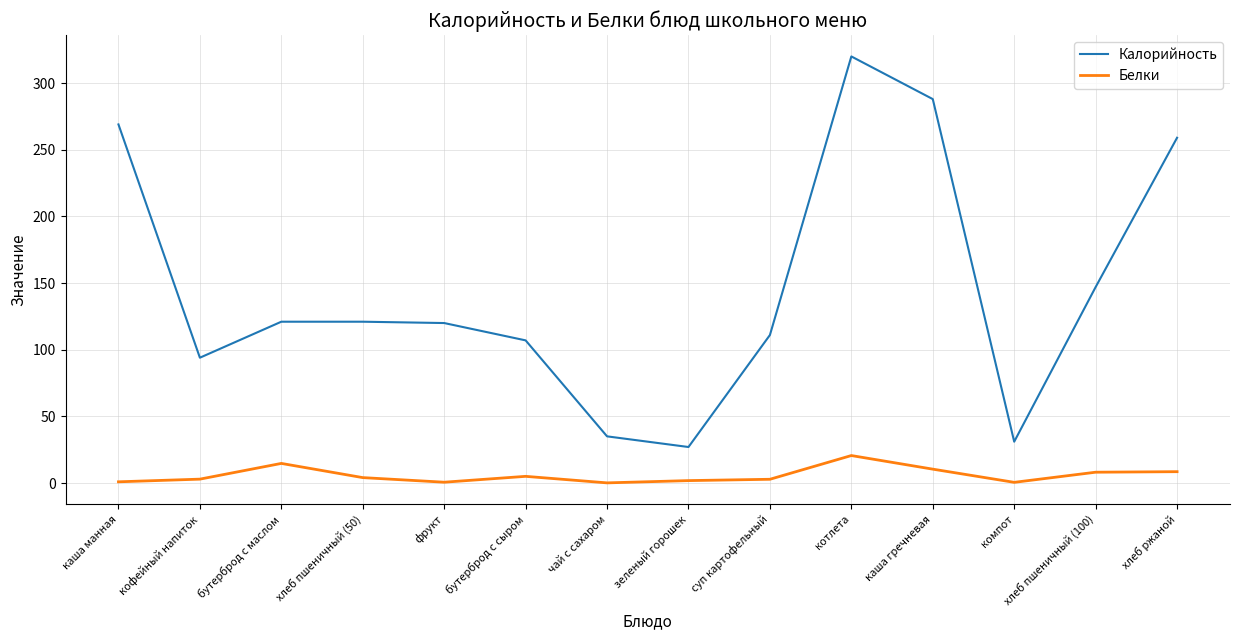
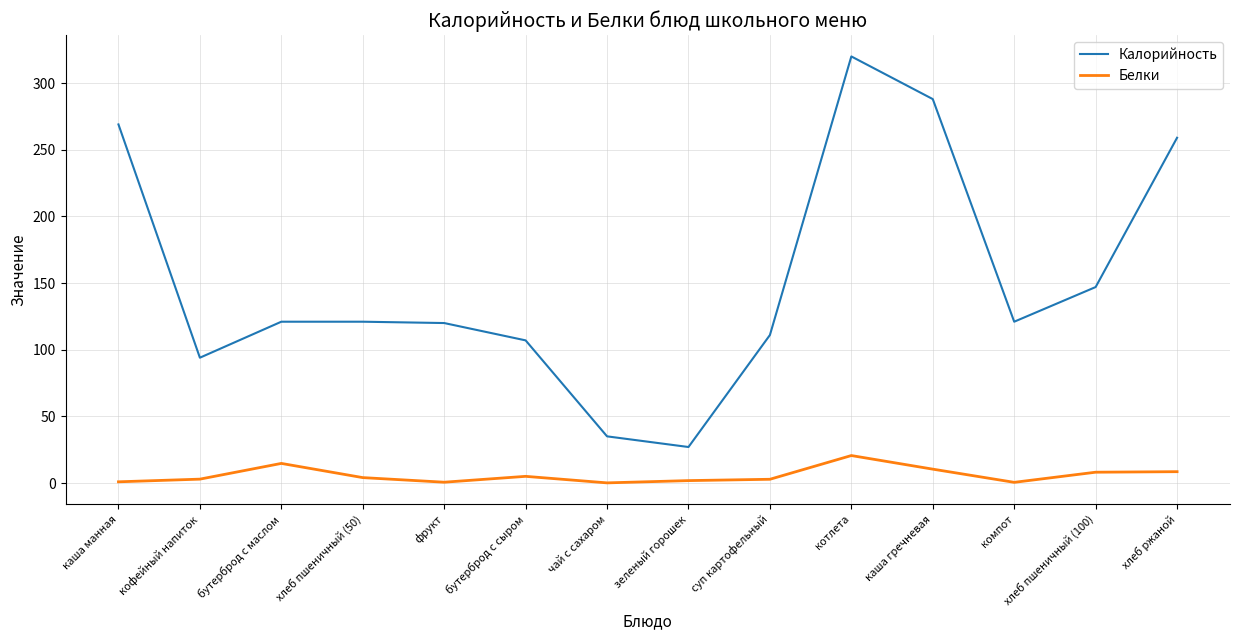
Калорийность, компот: 31 -> 121
